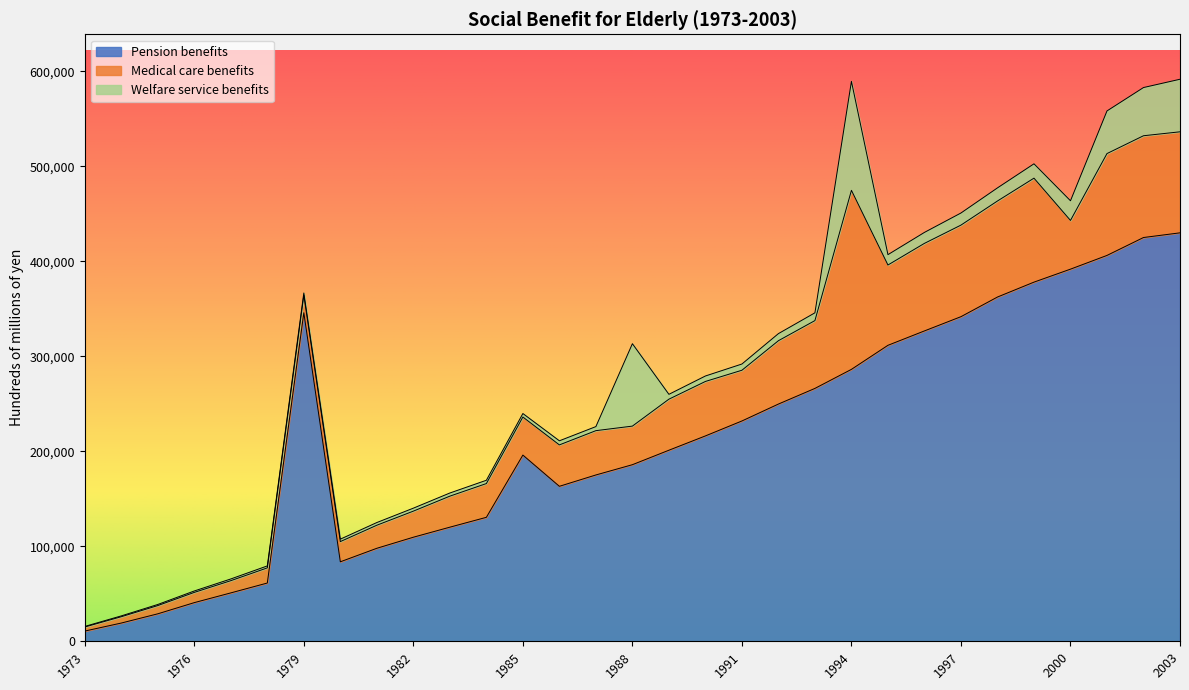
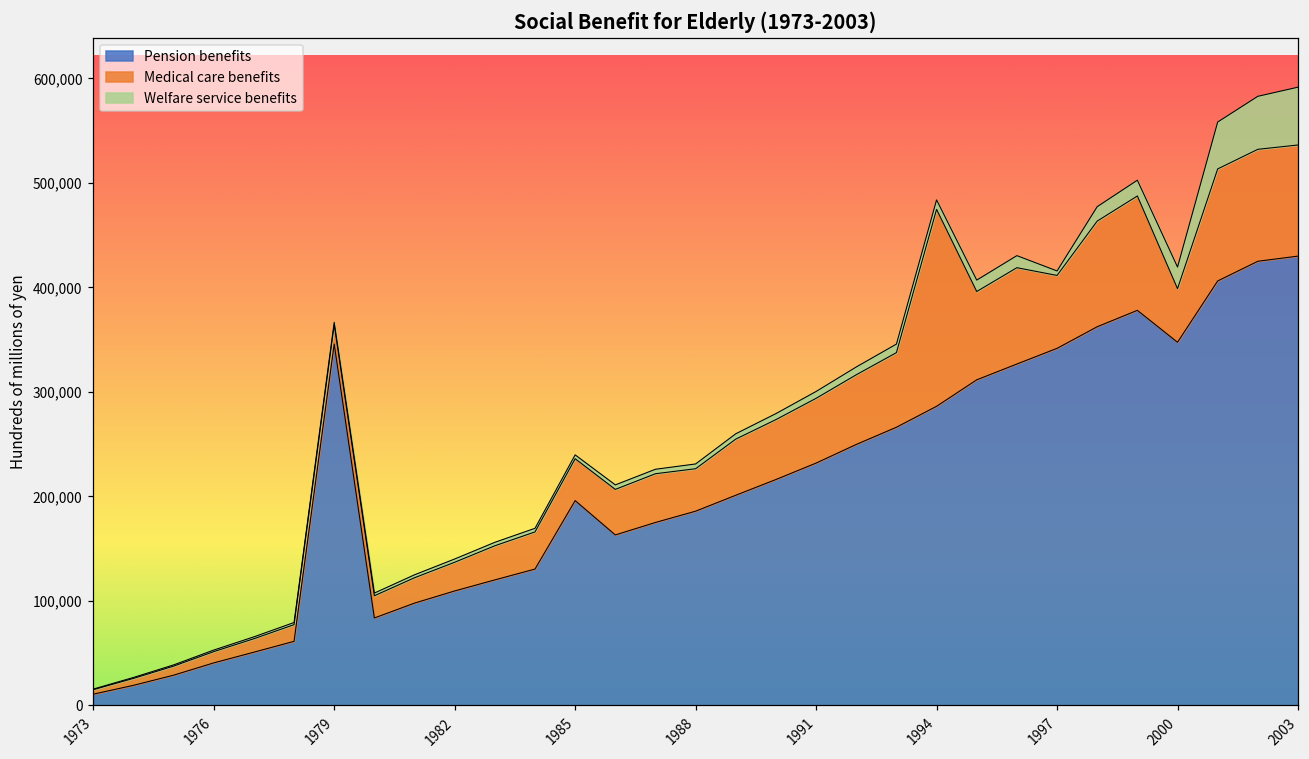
Welfare service benefits, 1988: 90,000 -> 0
Medical care benefits, 1991: 50,000 -> 60,000
Welfare service benefits, 1994: 110,000 -> 10,000
Medical care benefits, 1997: 100,000 -> 70,000
Welfare service benefits, 1997: 10,000 -> 0
Pension benefits, 2000: 390,000 -> 350,000
